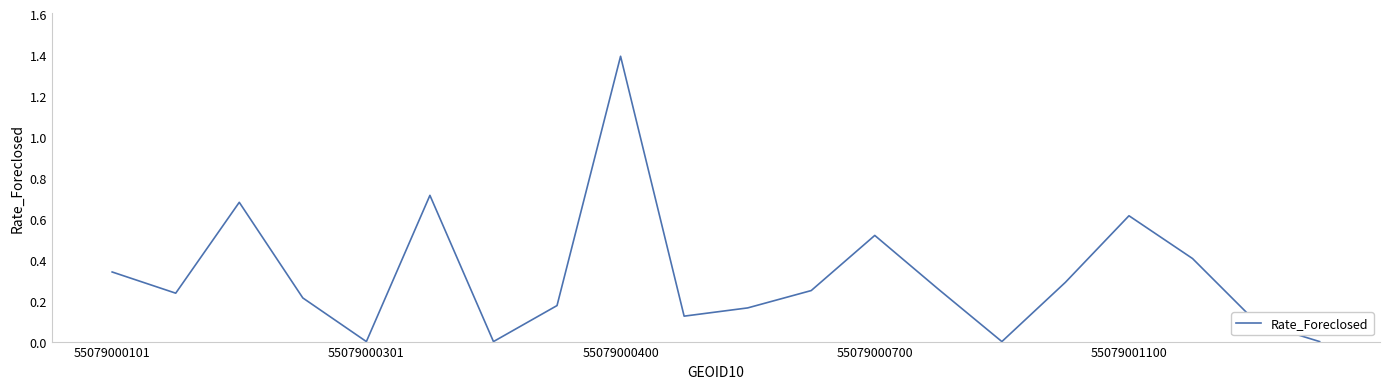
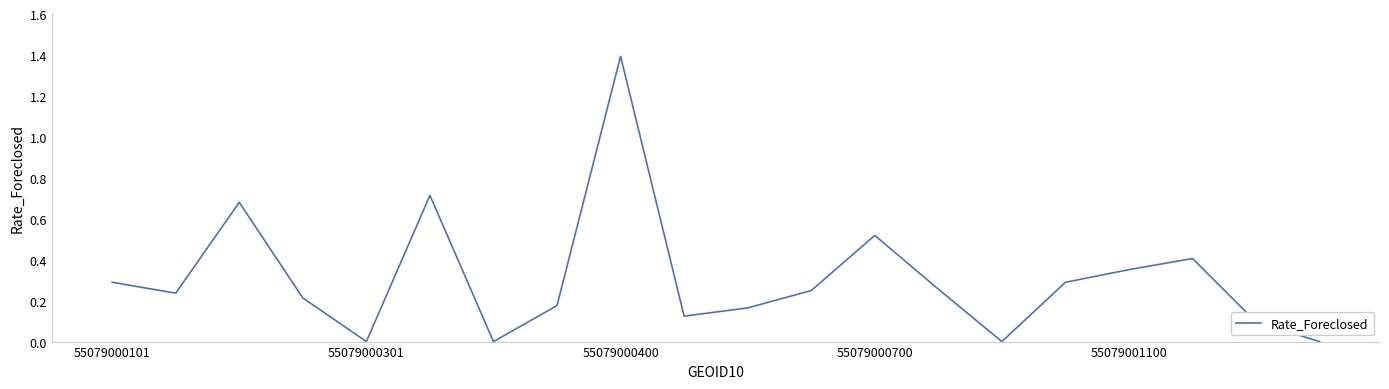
55079000101: 0.34 -> 0.29
55079001100: 0.61 -> 0.35
